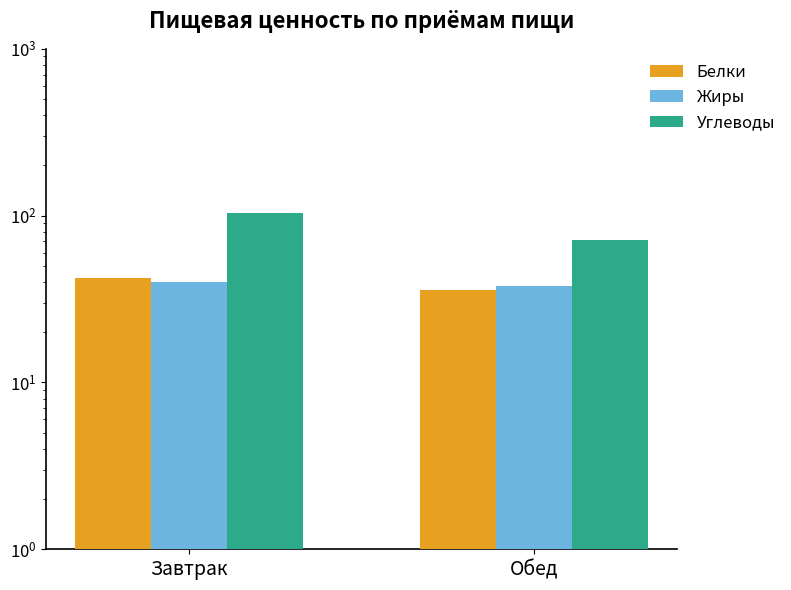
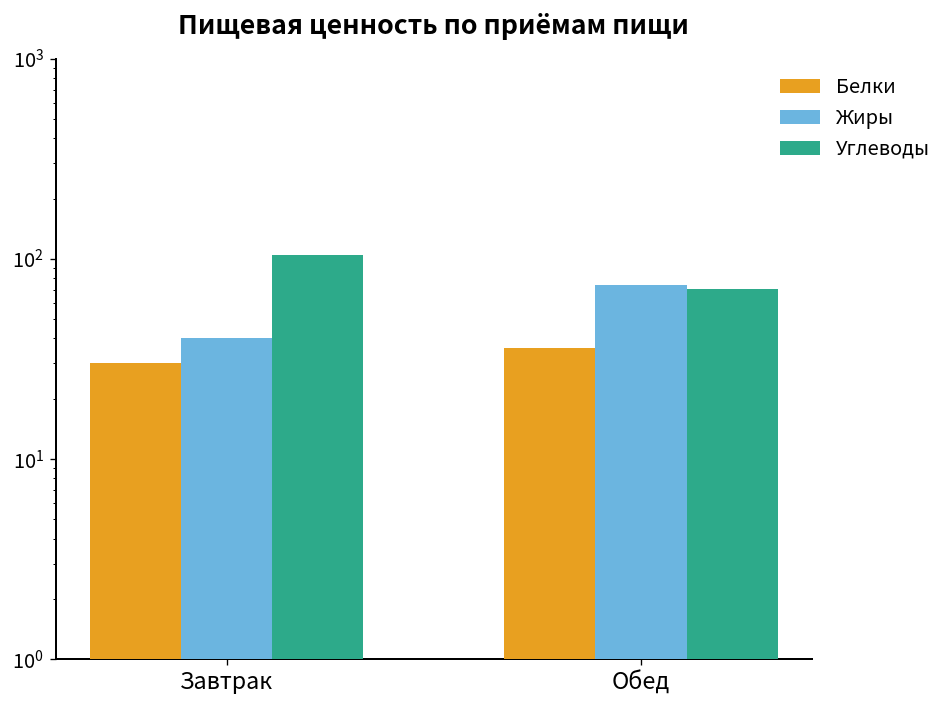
Белки, Завтрак: 42 -> 30
Жиры, Обед: 38 -> 70
